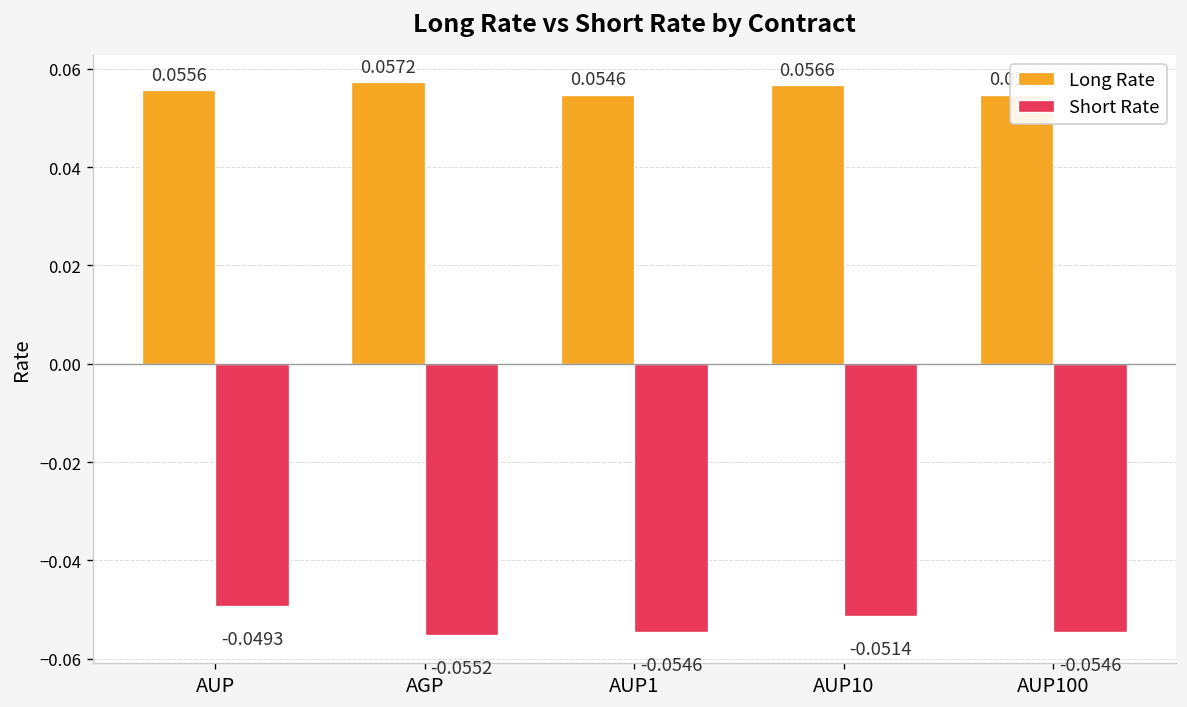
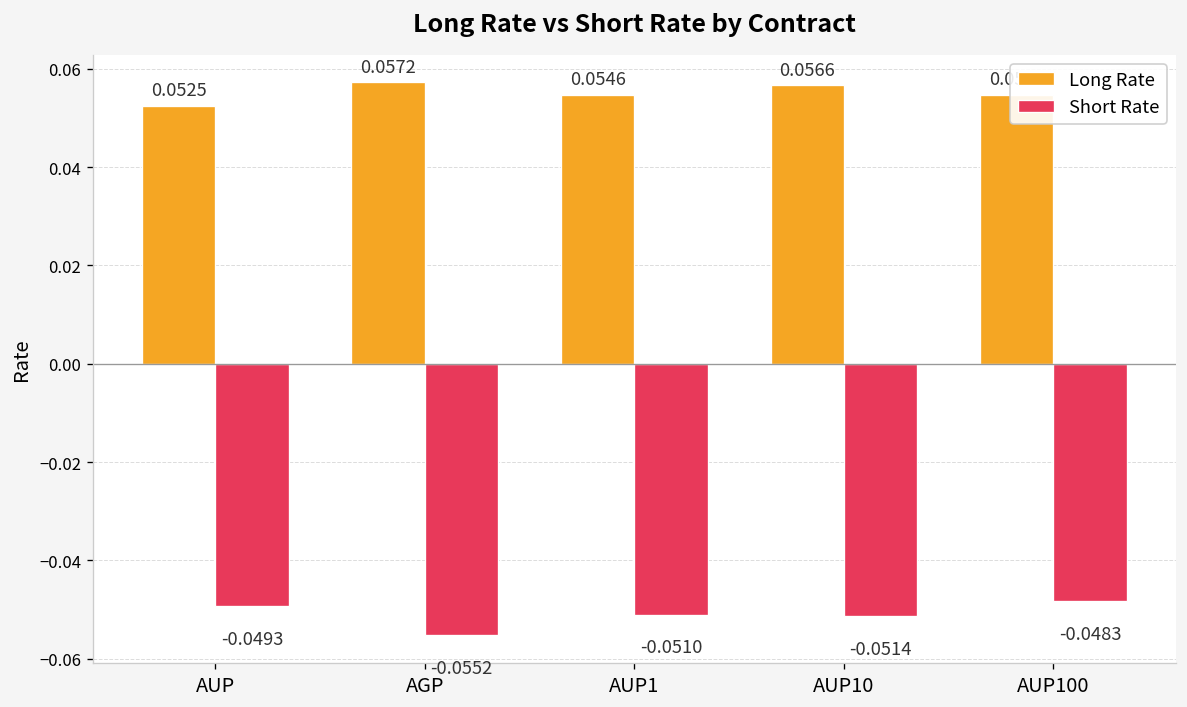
Long Rate, AUP: 0.0556 -> 0.0525
Short Rate, AUP1: -0.0546 -> -0.0510
Short Rate, AUP100: -0.0546 -> -0.0483
